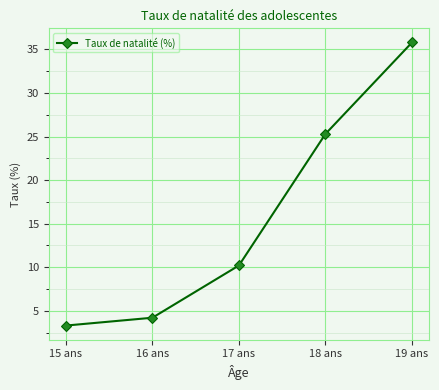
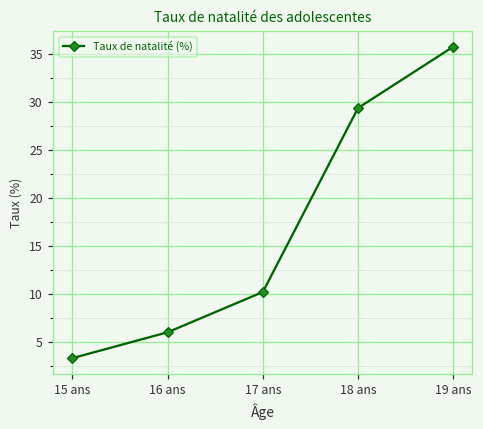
16 ans: 4 -> 6
18 ans: 25 -> 29
